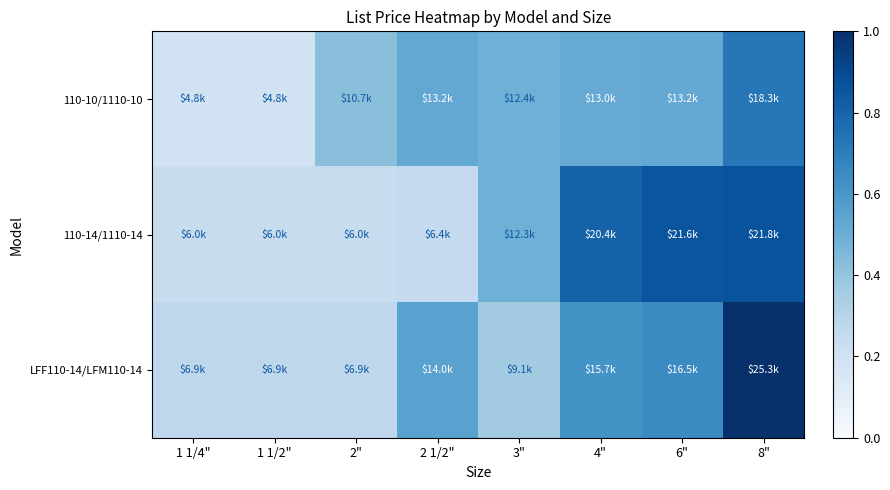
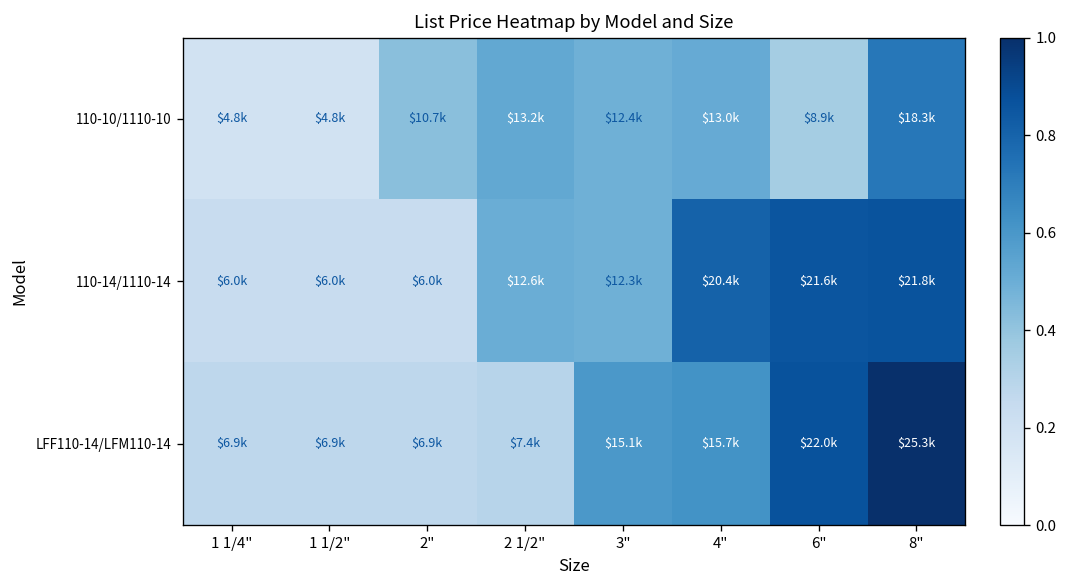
110-10/1110-10, 6": $13.2k -> $8.9k
110-14/1110-14, 2 1/2": $6.4k -> $12.6k
LFF110-14/LFM110-14, 2 1/2": $14.0k -> $7.4k
LFF110-14/LFM110-14, 3": $9.1k -> $15.1k
LFF110-14/LFM110-14, 6": $16.5k -> $22.0k
